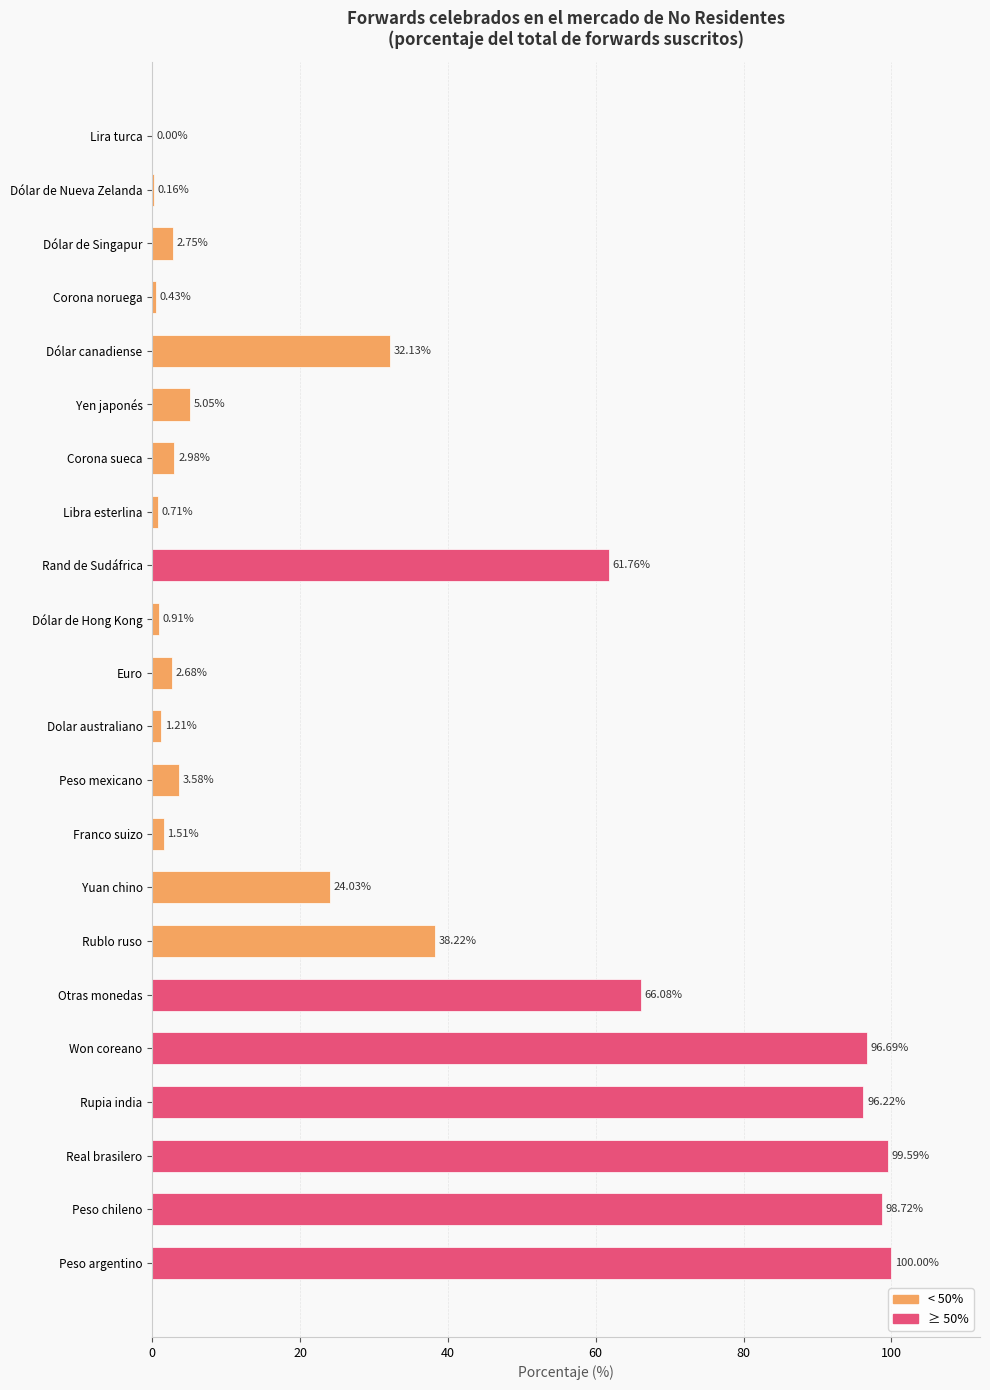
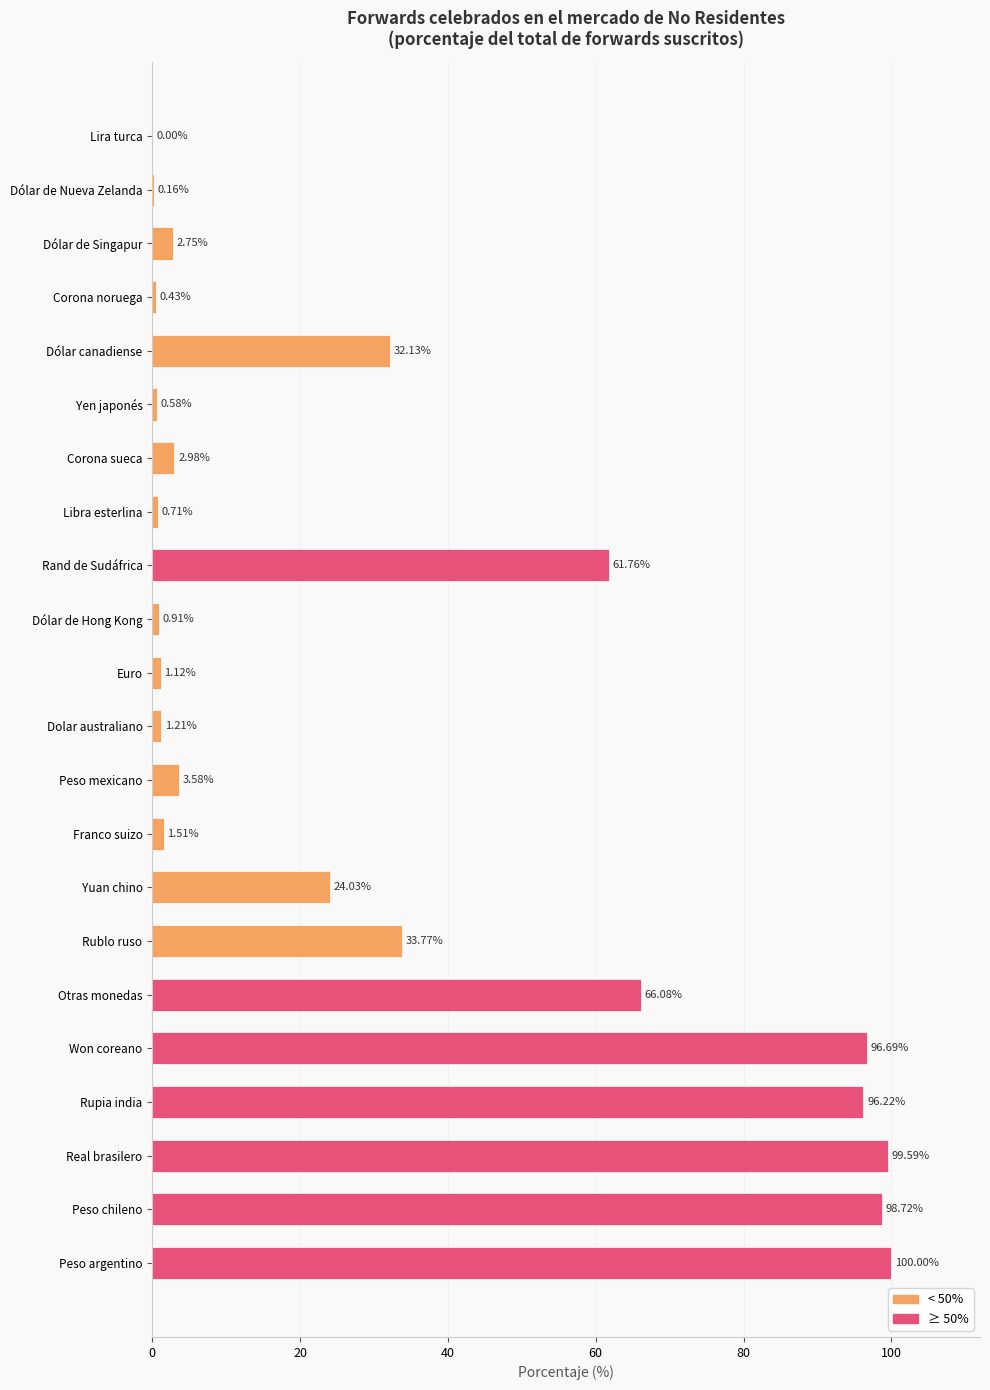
Yen japonés: 5.05% -> 0.58%
Euro: 2.68% -> 1.12%
Rublo ruso: 38.22% -> 33.77%
